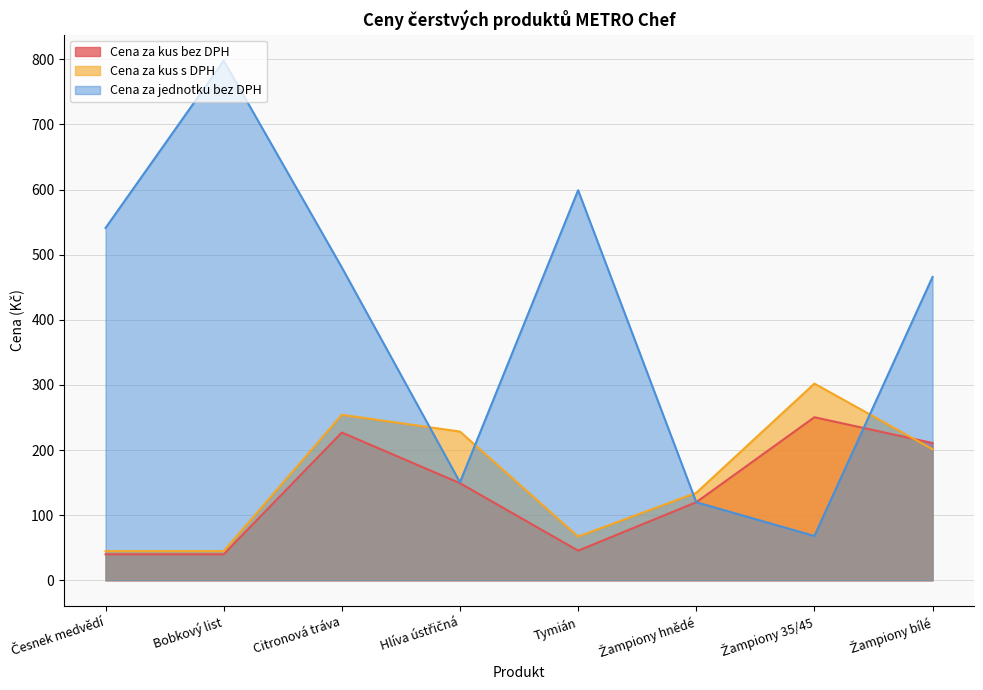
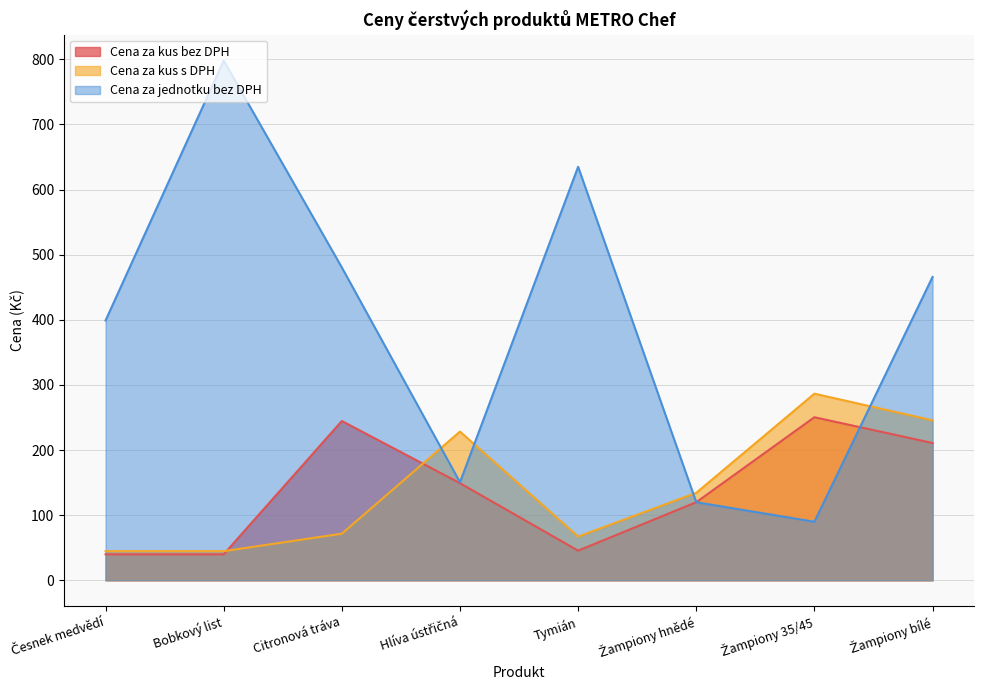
Cena za jednotku bez DPH, Česnek medvědí: 540 -> 400
Cena za kus bez DPH, Citronová tráva: 230 -> 240
Cena za kus s DPH, Citronová tráva: 250 -> 70
Cena za jednotku bez DPH, Tymián: 600 -> 640
Cena za kus s DPH, Žampiony 35/45: 300 -> 290
Cena za jednotku bez DPH, Žampiony 35/45: 70 -> 90
Cena za kus s DPH, Žampiony bílé: 200 -> 250
